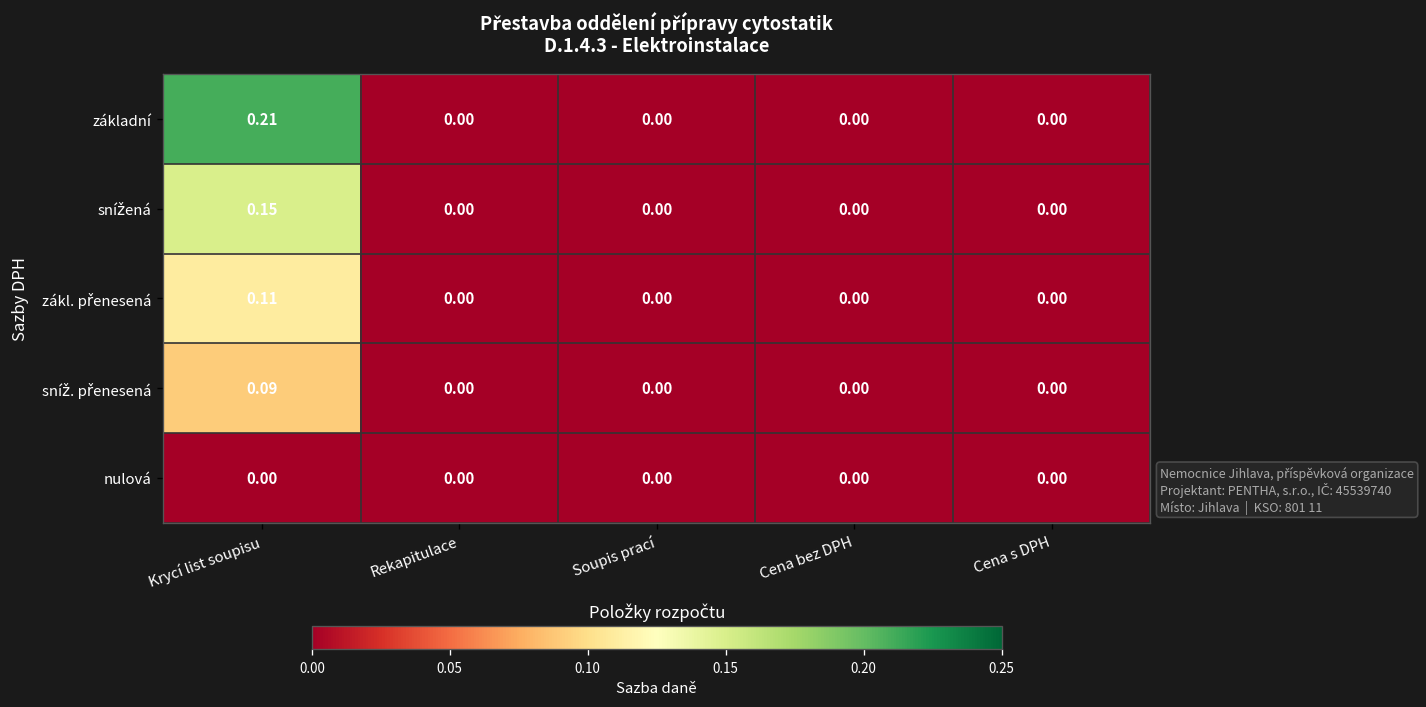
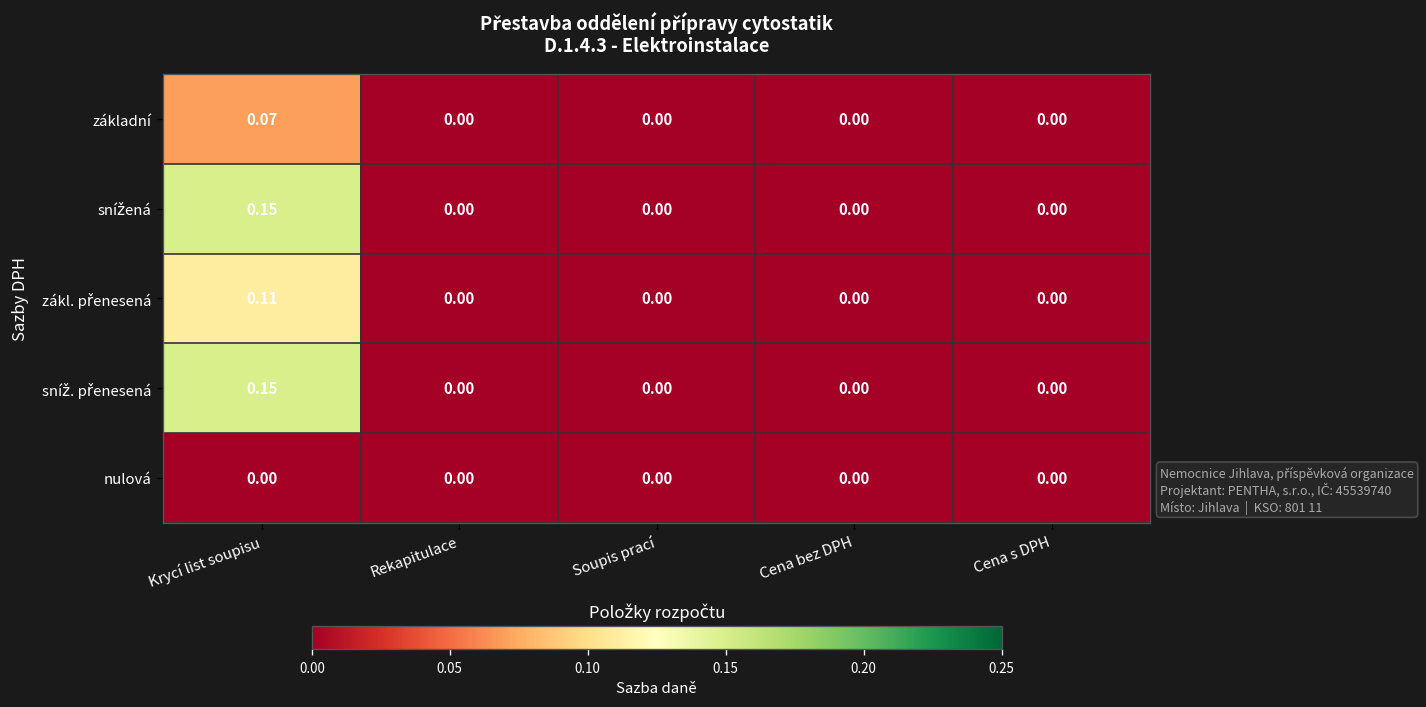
základní, Krycí list soupisu: 0.21 -> 0.07
sníž. přenesená, Krycí list soupisu: 0.09 -> 0.15
